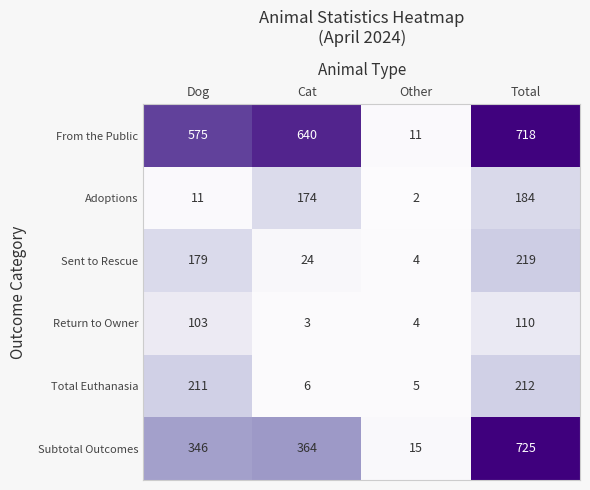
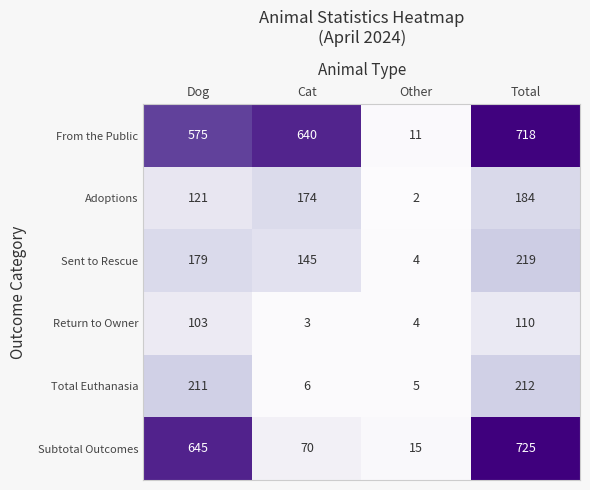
Adoptions, Dog: 11 -> 121
Sent to Rescue, Cat: 24 -> 145
Subtotal Outcomes, Dog: 346 -> 645
Subtotal Outcomes, Cat: 364 -> 70
